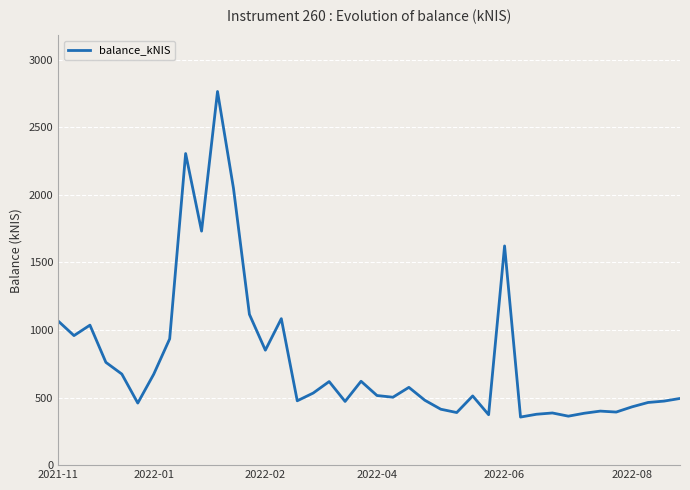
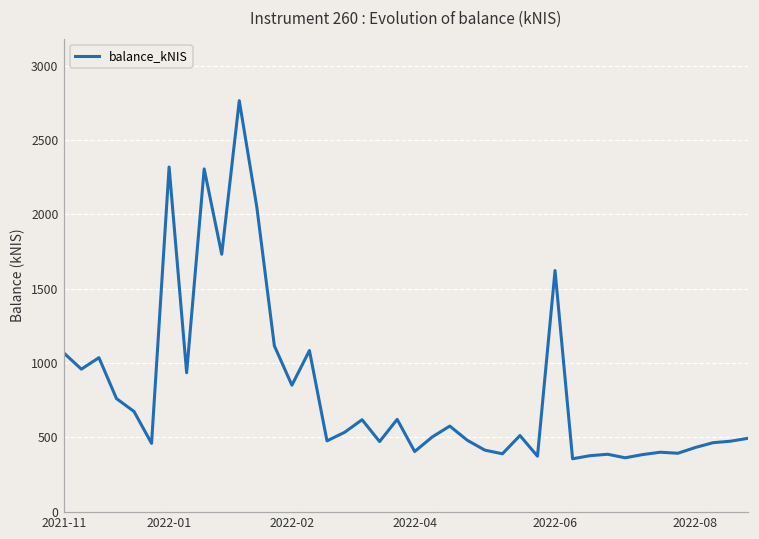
2022-01: 670 -> 2320
2022-04: 520 -> 400
